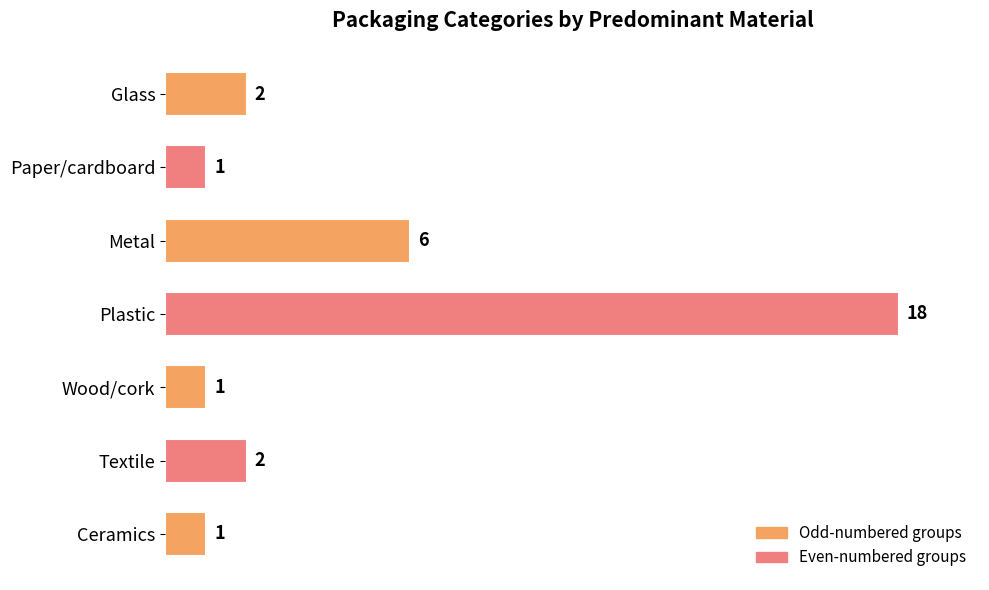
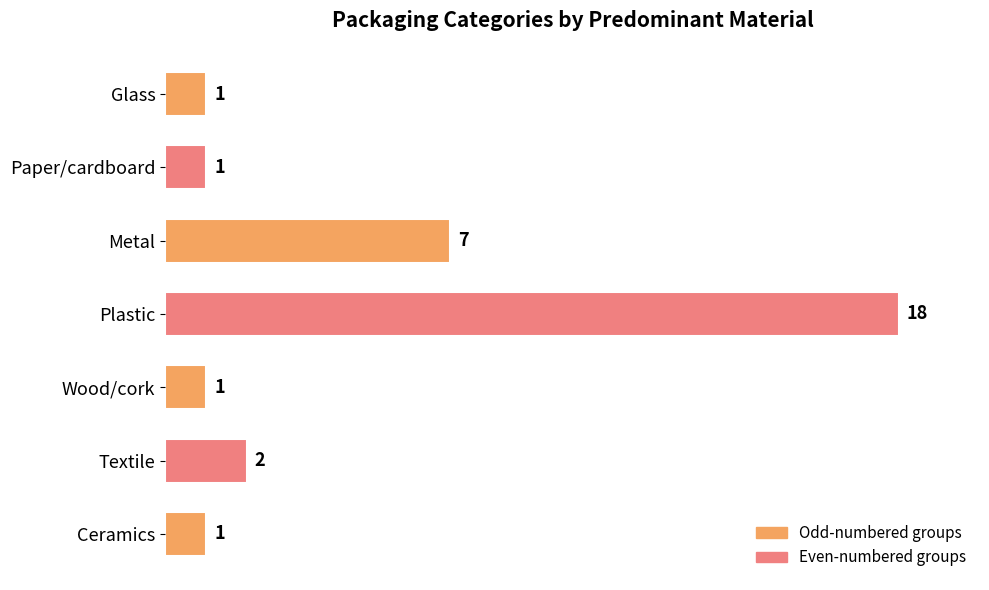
Glass: 2 -> 1
Metal: 6 -> 7
